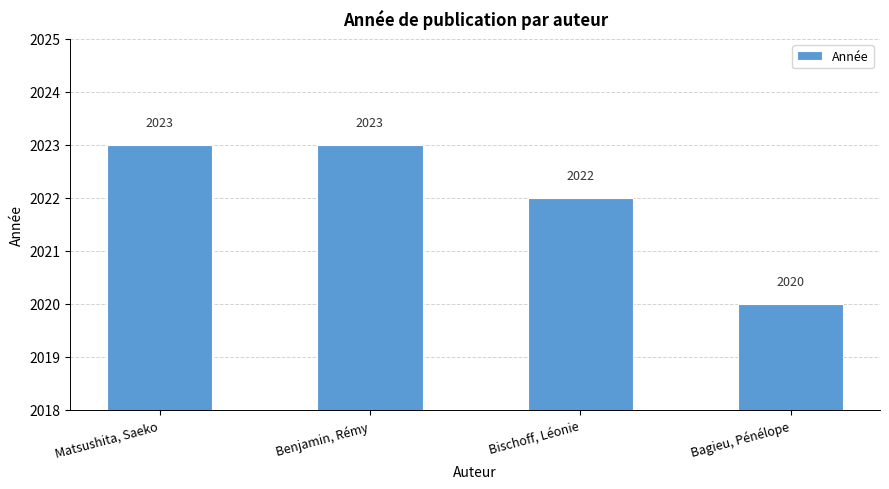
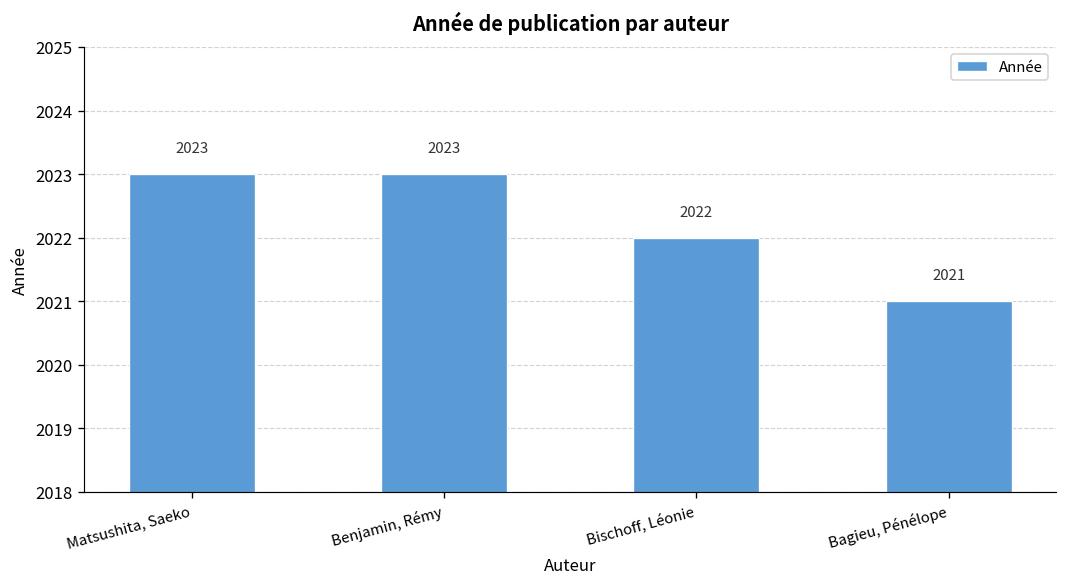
Bagieu, Pénélope: 2020 -> 2021
